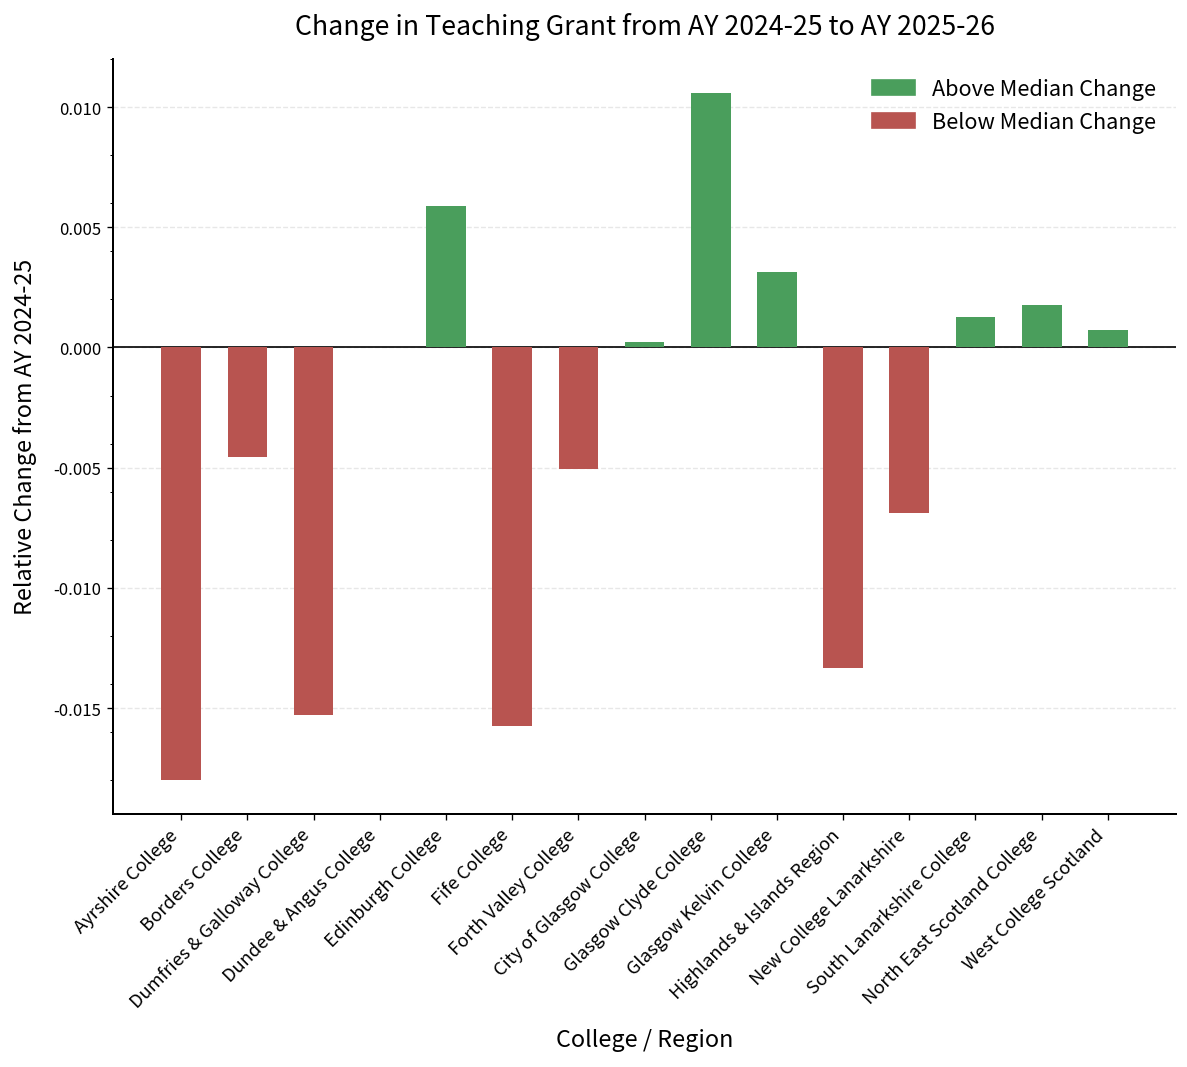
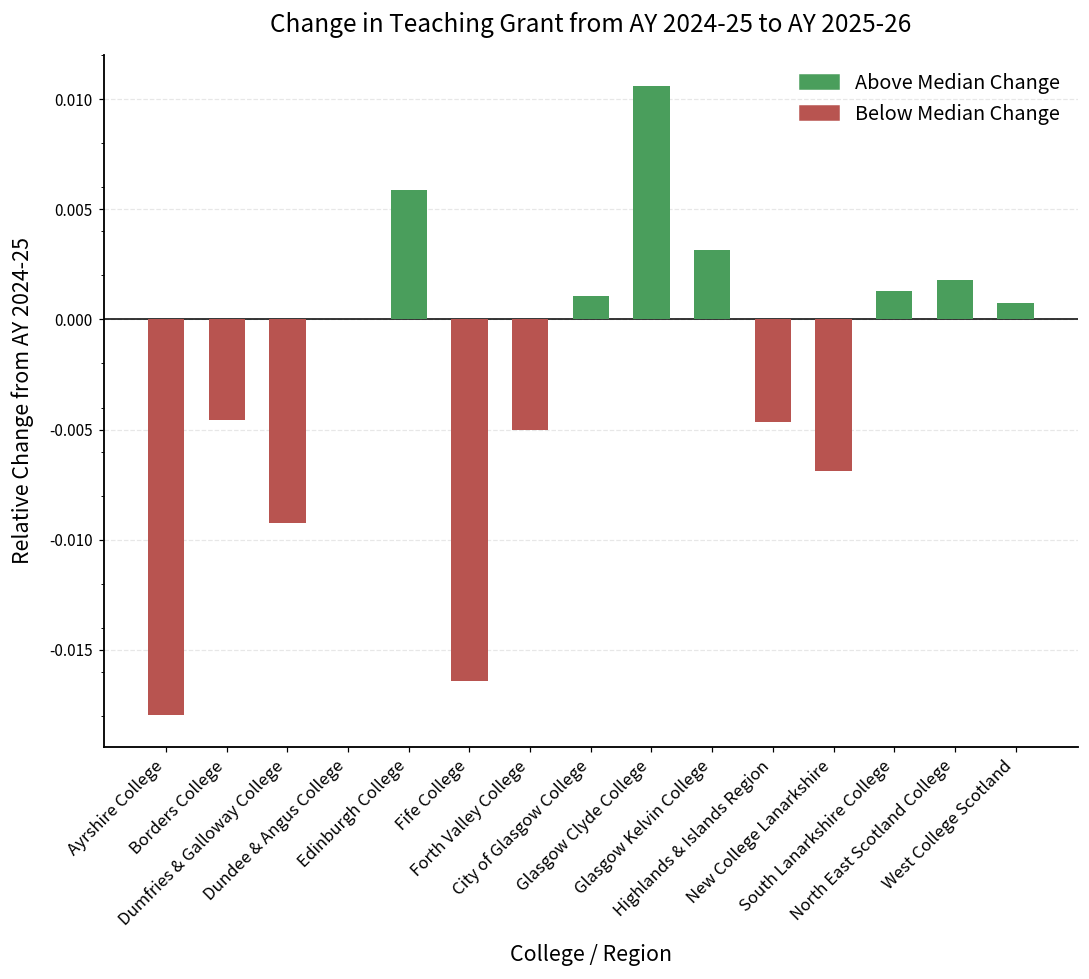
Dumfries & Galloway College: -0.0153 -> -0.0092
Fife College: -0.0157 -> -0.0164
City of Glasgow College: 0.0002 -> 0.0010
Highlands & Islands Region: -0.0133 -> -0.0047
